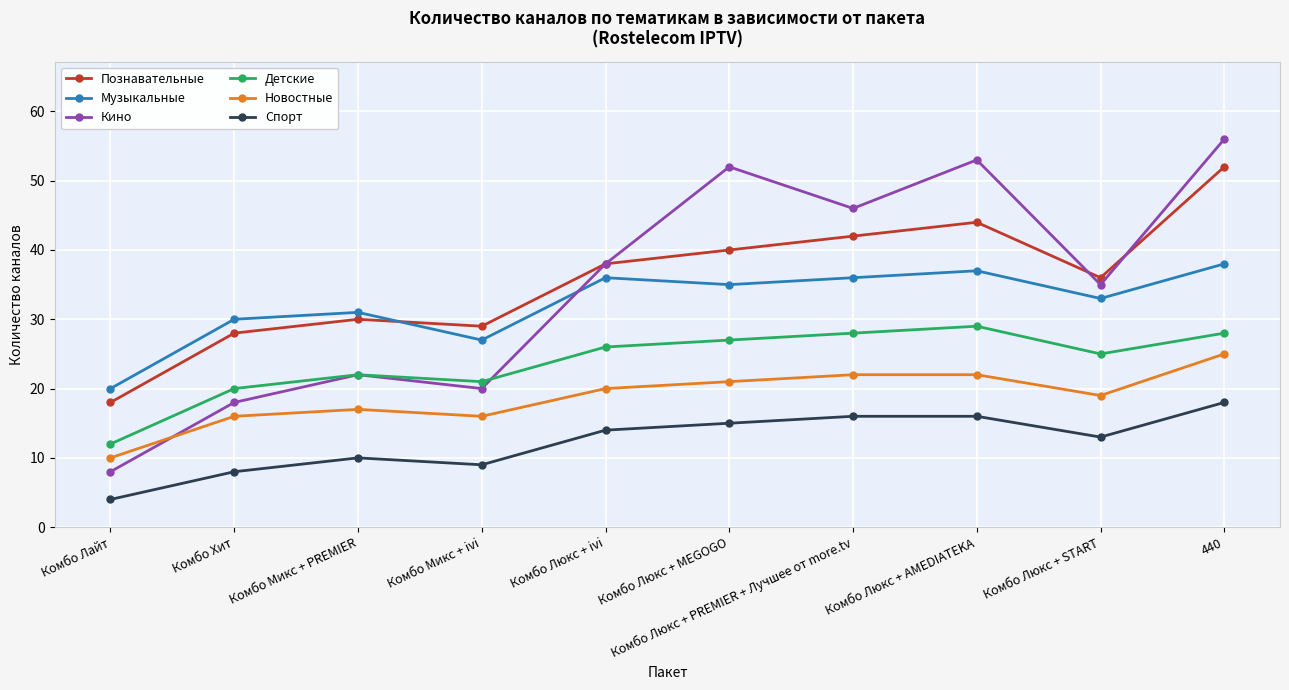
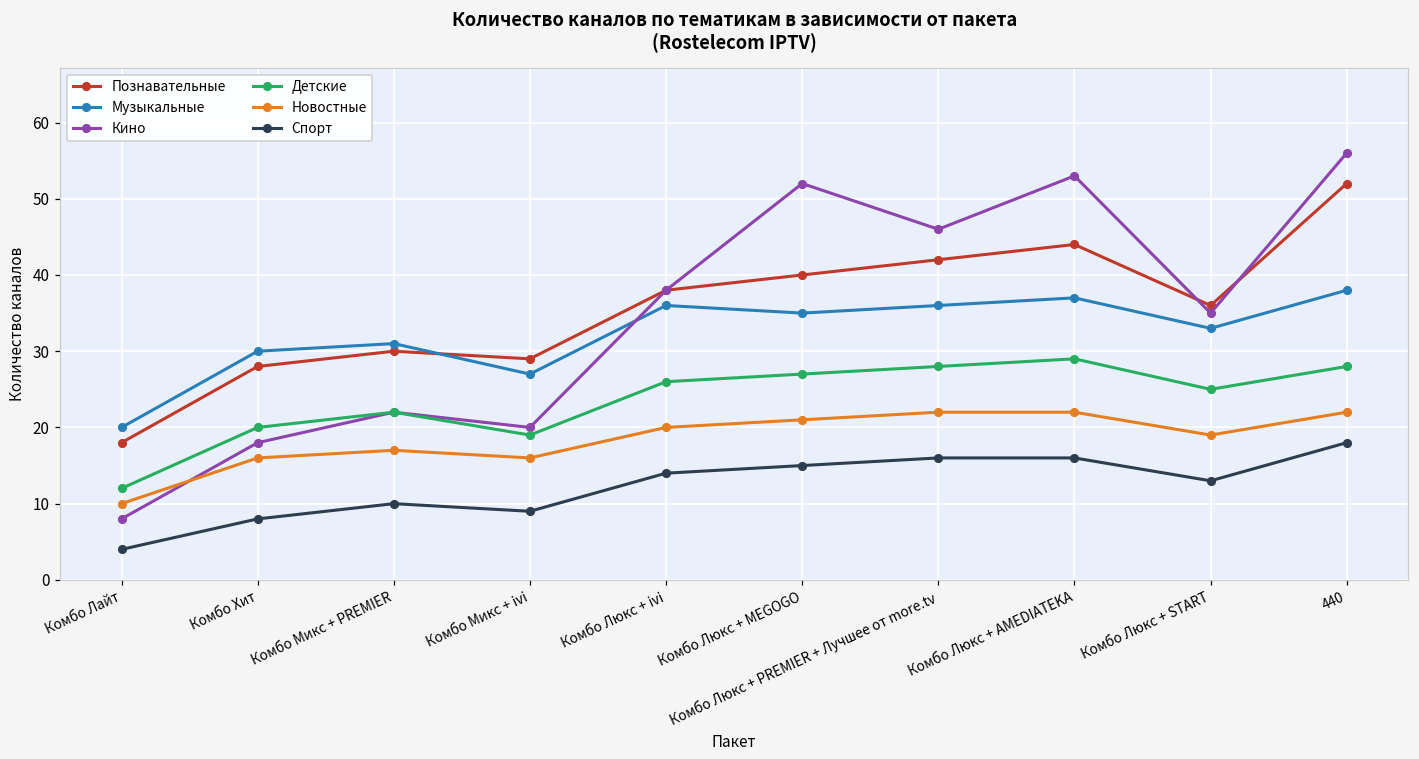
Детские, Комбо Микс + ivi: 21 -> 19
Новостные, 440: 25 -> 22
